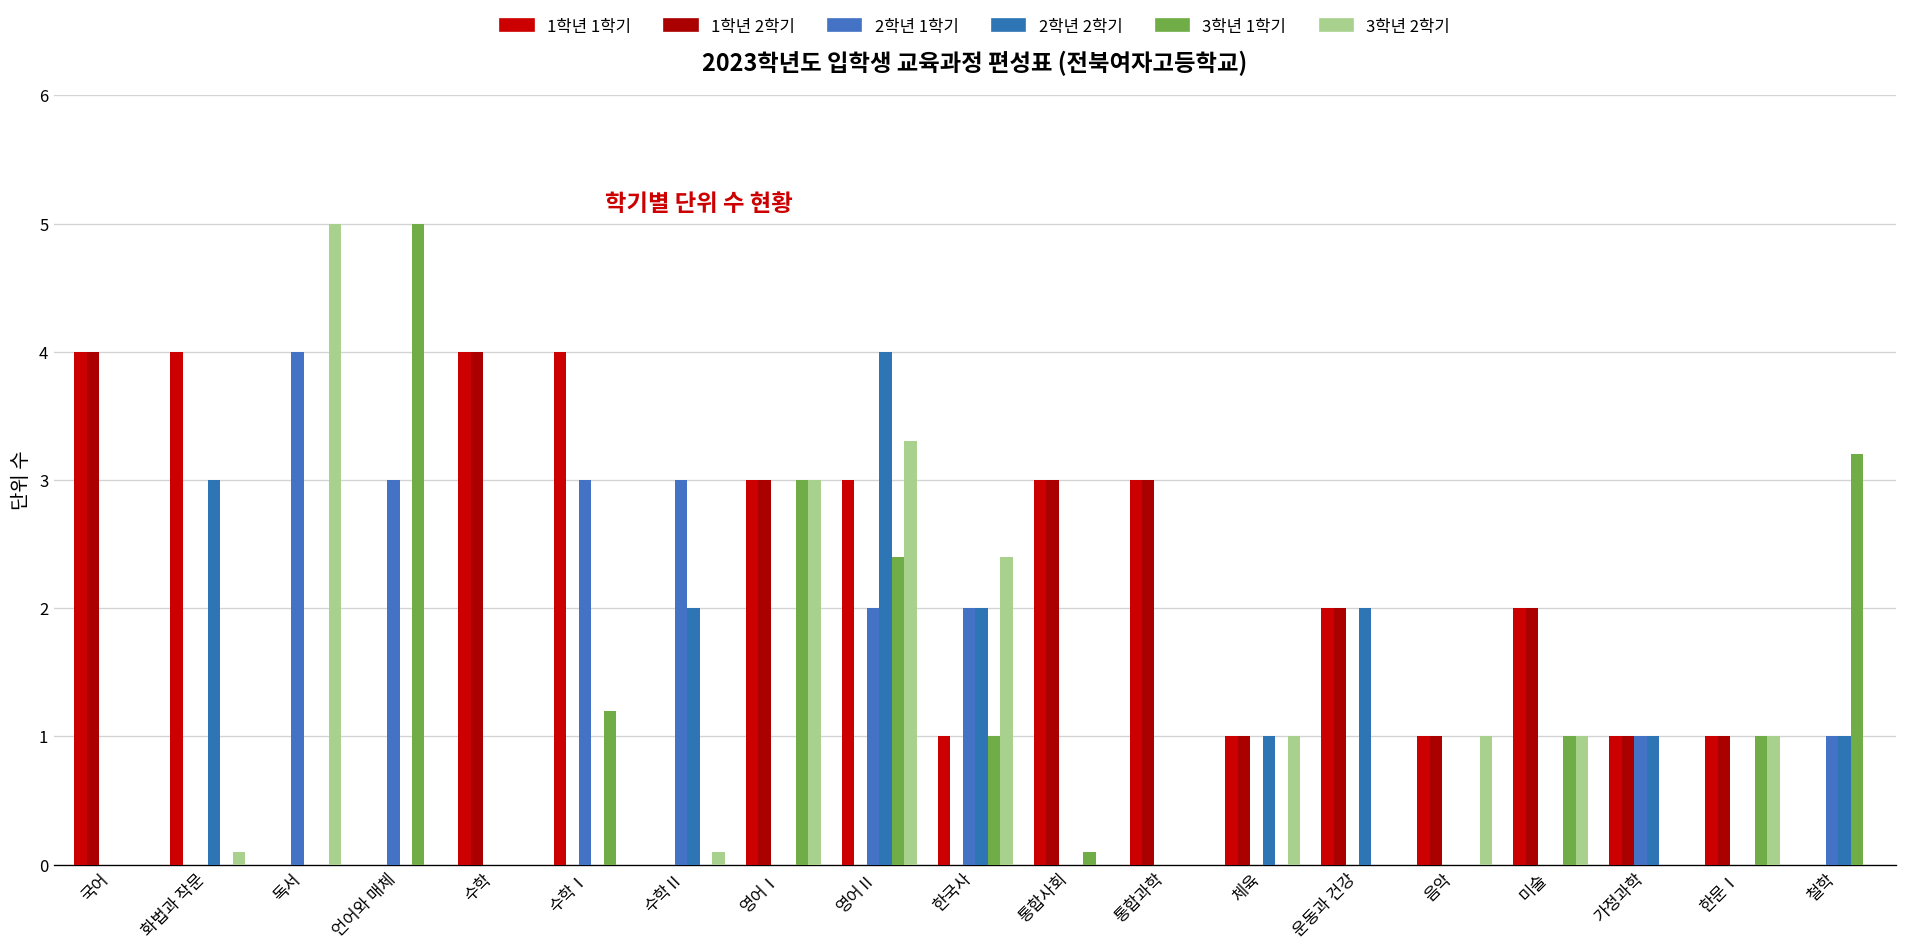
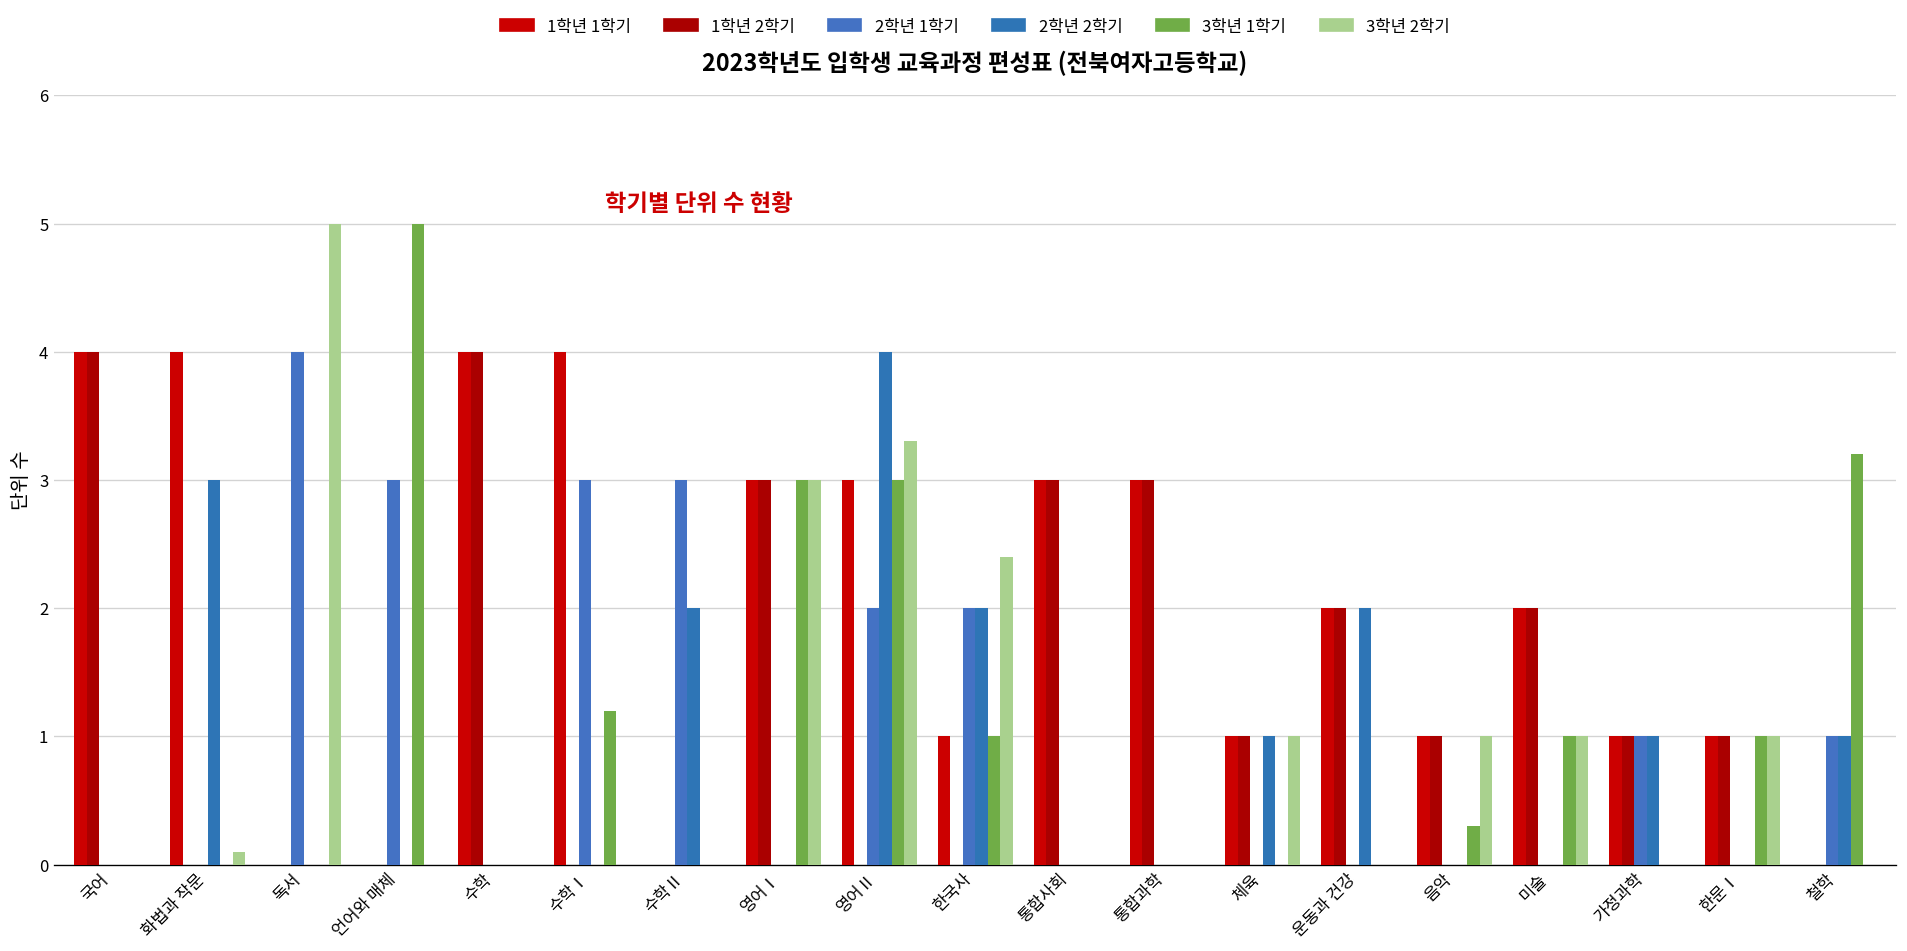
3학년 2학기, 수학Ⅱ: 0.1 -> 0.0
3학년 1학기, 영어Ⅱ: 2.4 -> 3.0
3학년 1학기, 통합사회: 0.1 -> 0.0
3학년 1학기, 음악: 0.0 -> 0.3
